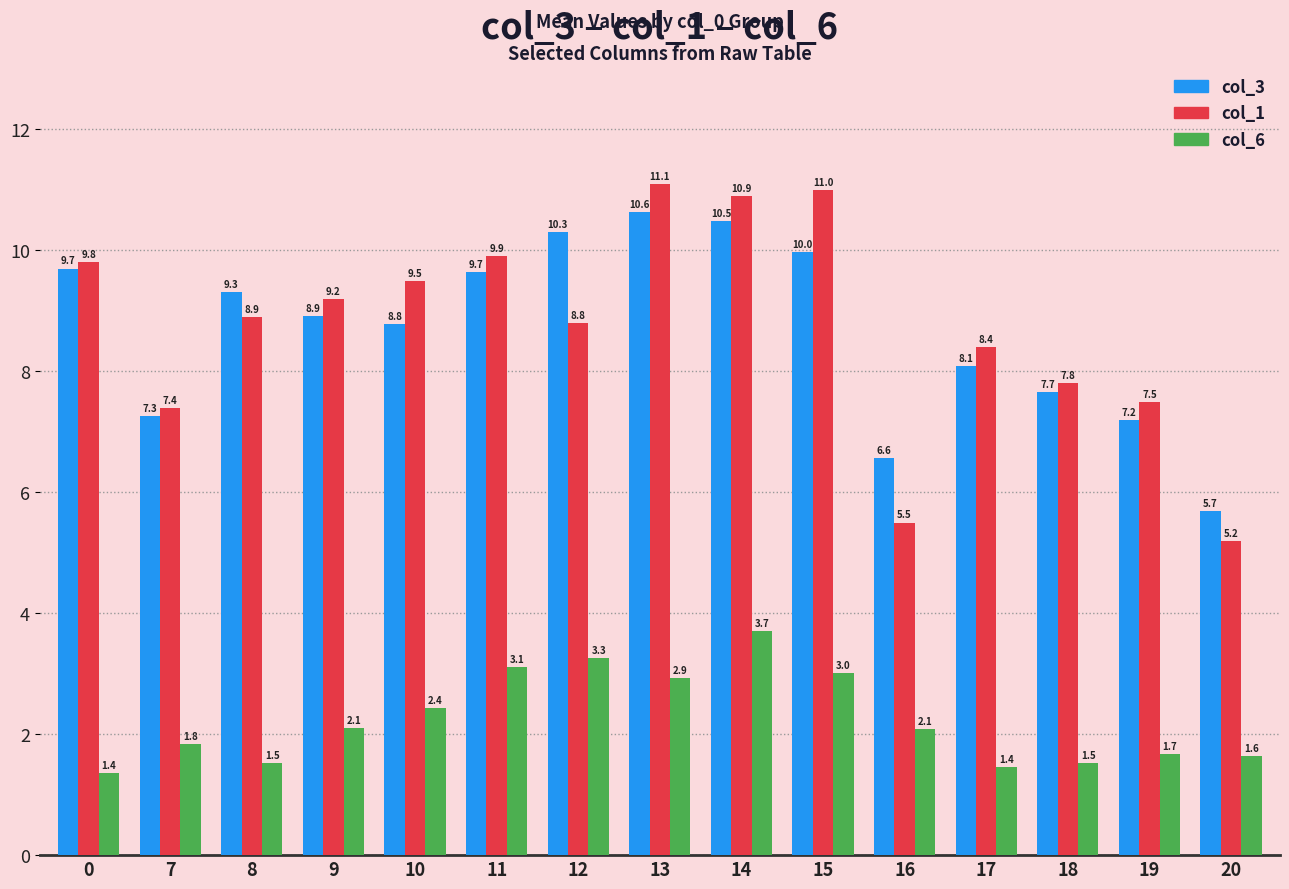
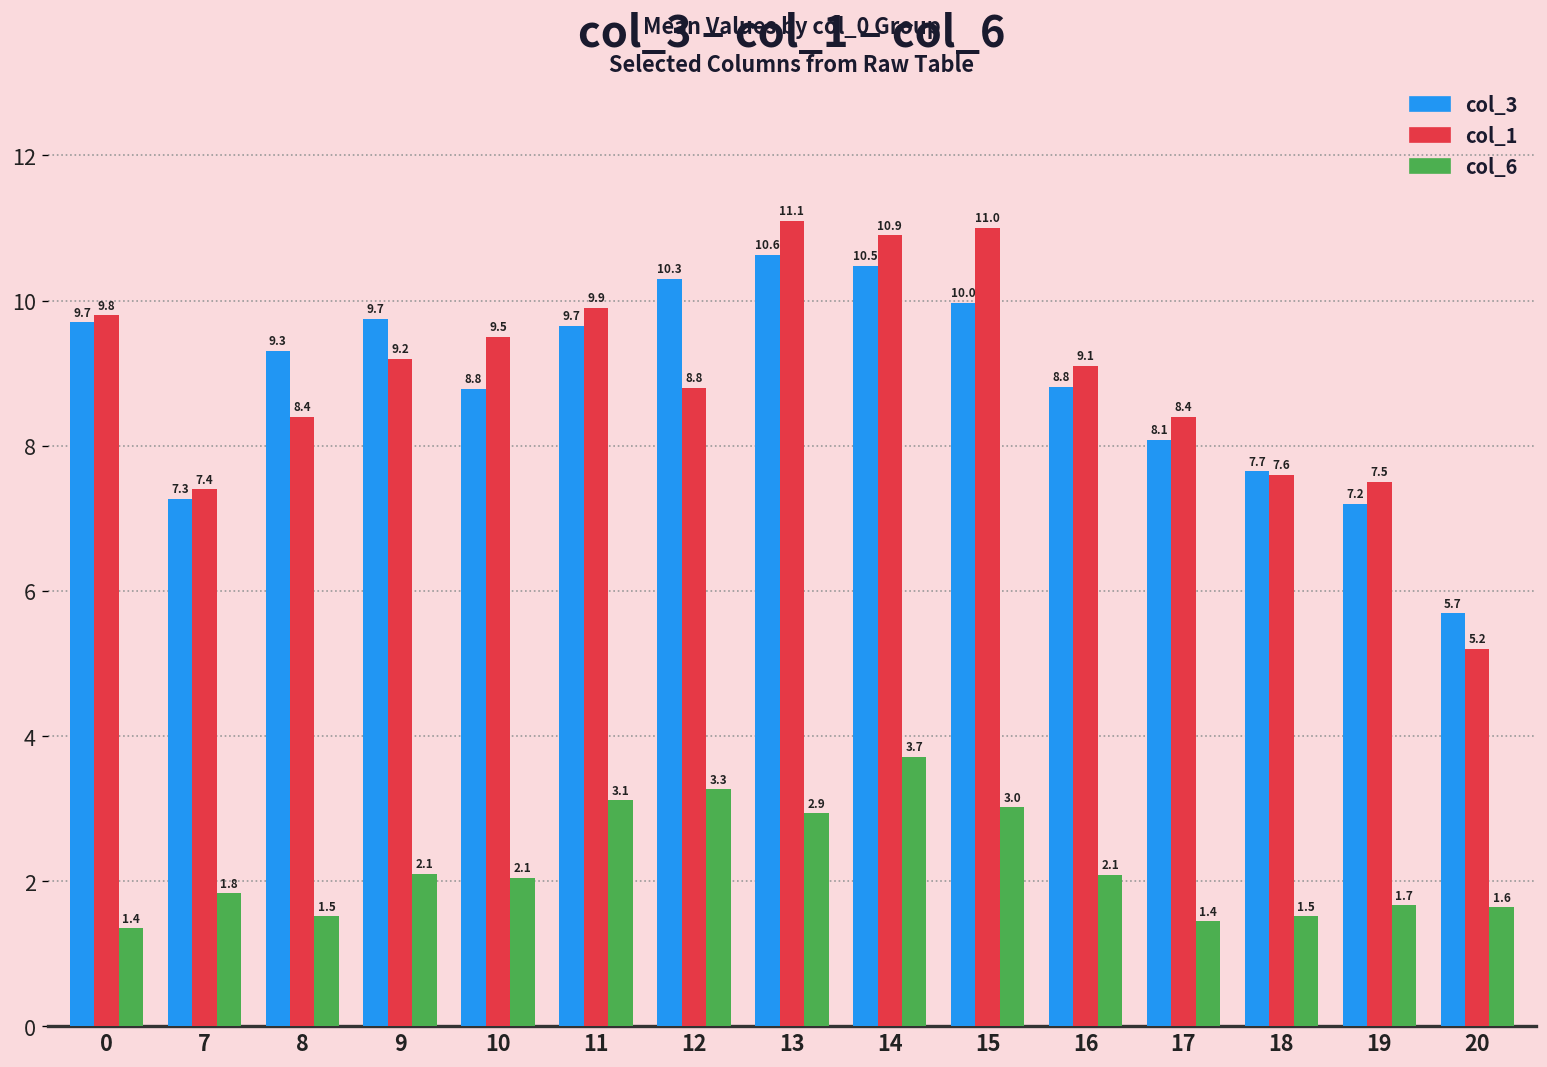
col_1, 8: 8.9 -> 8.4
col_3, 9: 8.9 -> 9.7
col_6, 10: 2.4 -> 2.1
col_3, 16: 6.6 -> 8.8
col_1, 16: 5.5 -> 9.1
col_1, 18: 7.8 -> 7.6
